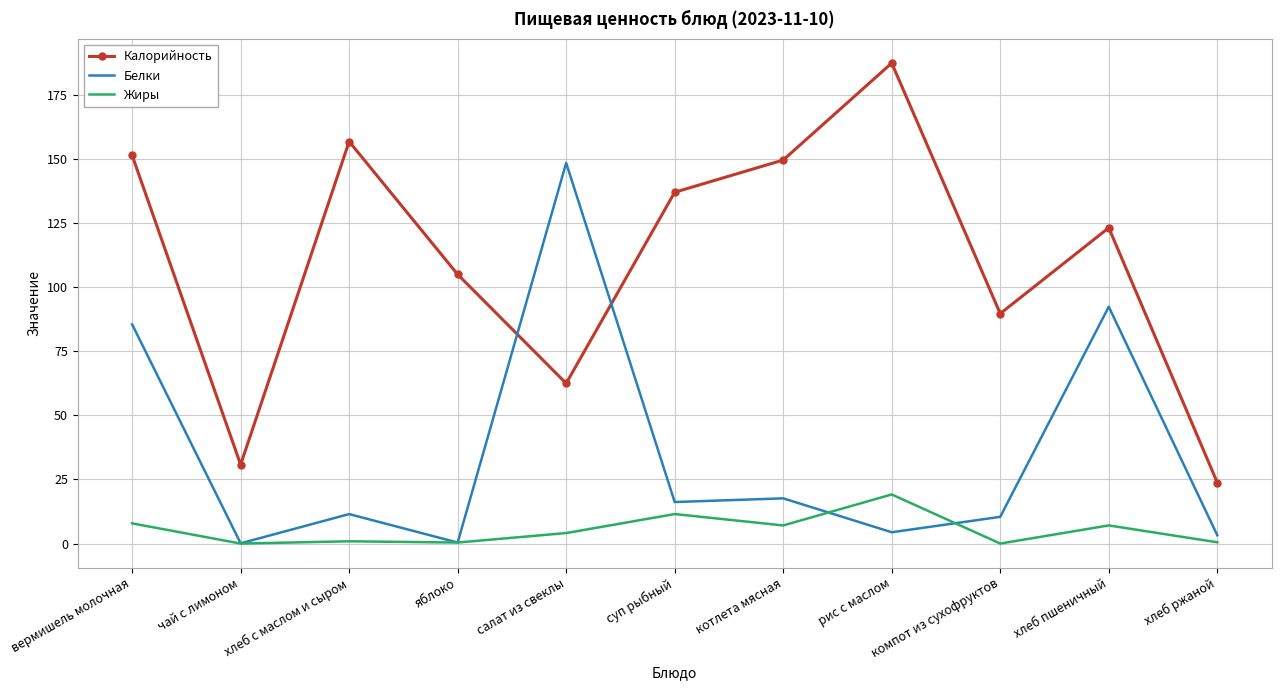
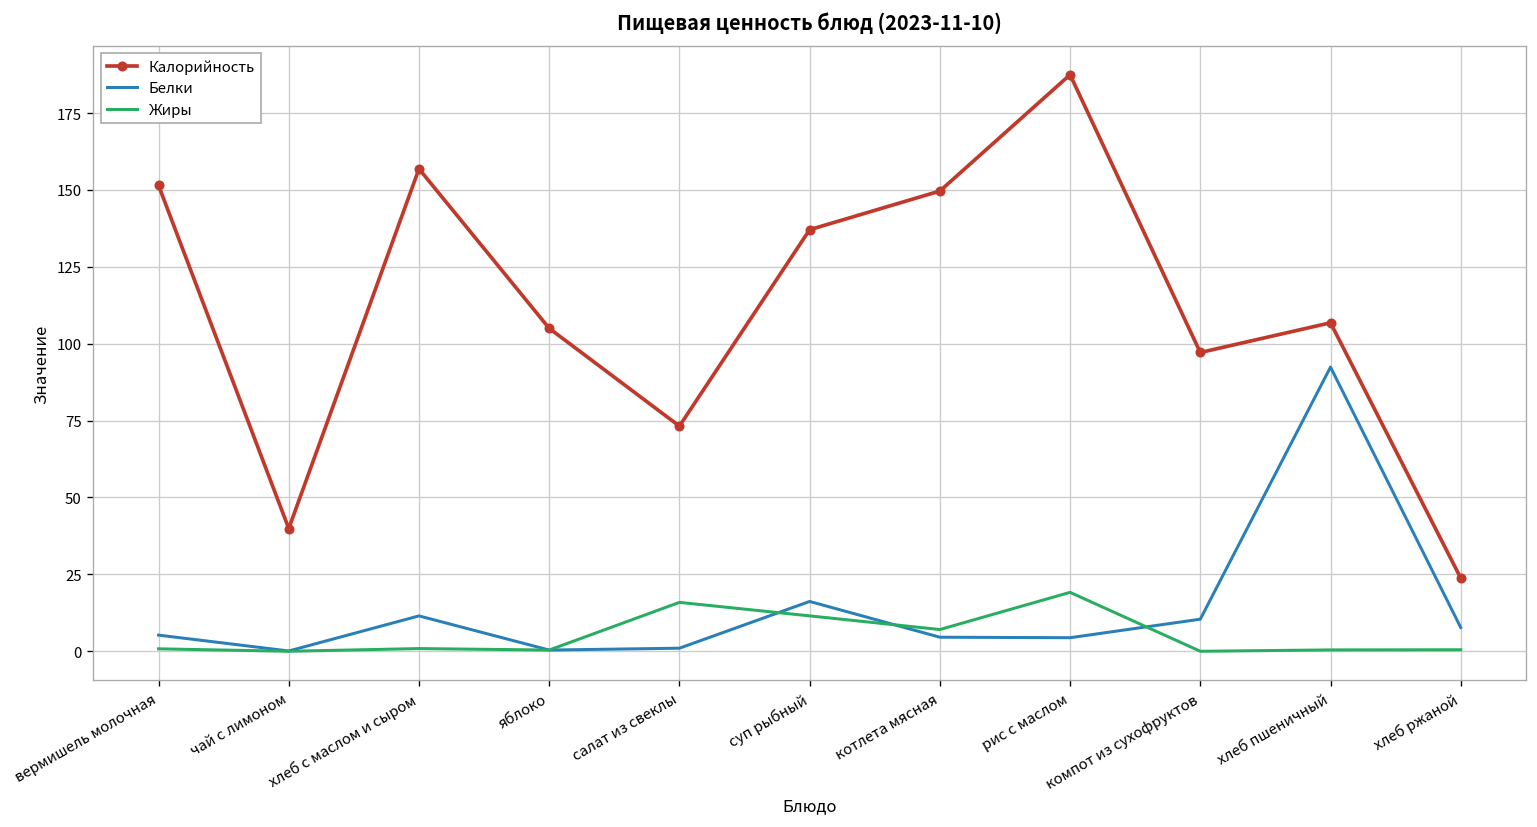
Белки, вермишель молочная: 86 -> 5
Жиры, вермишель молочная: 8 -> 1
Калорийность, чай с лимоном: 31 -> 40
Калорийность, салат из свеклы: 63 -> 73
Белки, салат из свеклы: 149 -> 1
Жиры, салат из свеклы: 4 -> 16
Белки, котлета мясная: 18 -> 5
Калорийность, компот из сухофруктов: 90 -> 97
Калорийность, хлеб пшеничный: 123 -> 107
Жиры, хлеб пшеничный: 7 -> 0
Белки, хлеб ржаной: 3 -> 8
